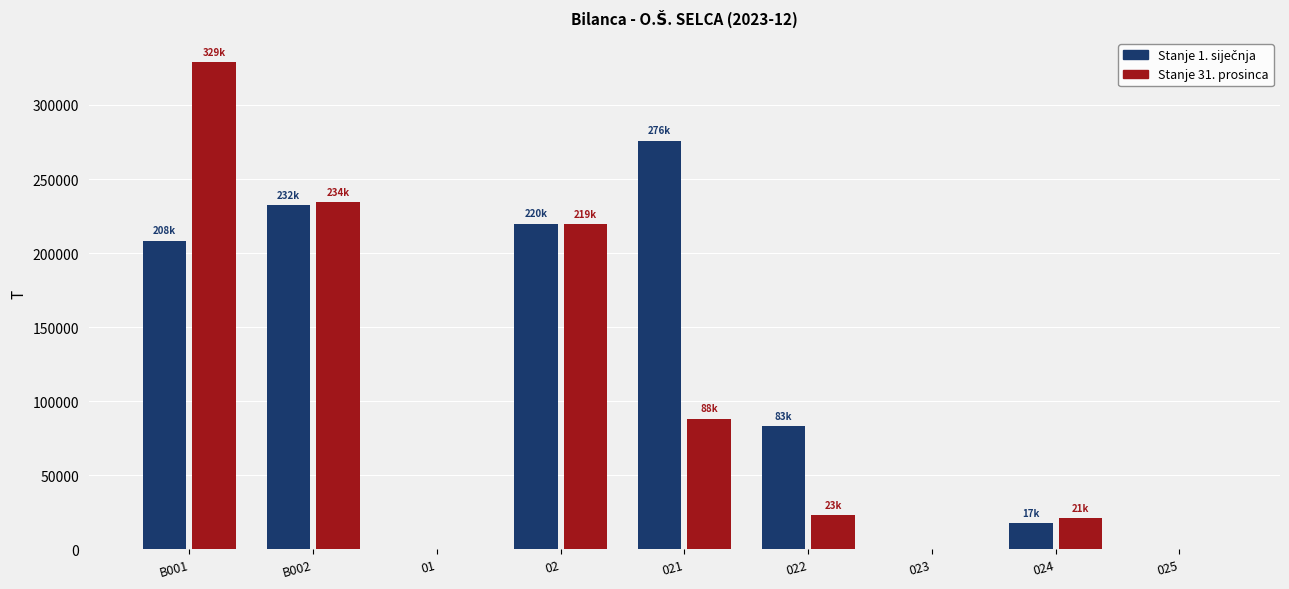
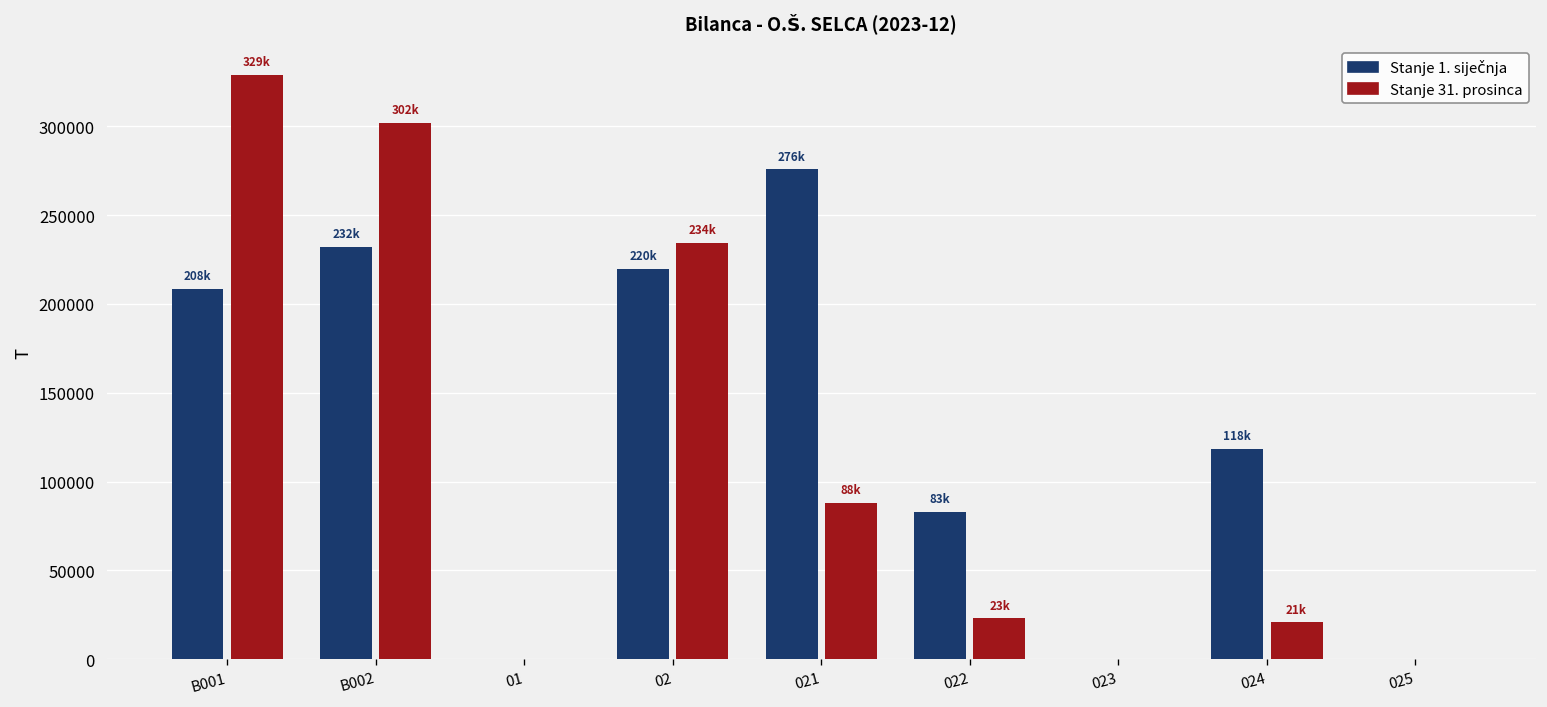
Stanje 31. prosinca, B002: 234k -> 302k
Stanje 31. prosinca, 02: 219k -> 234k
Stanje 1. siječnja, 024: 17k -> 118k
